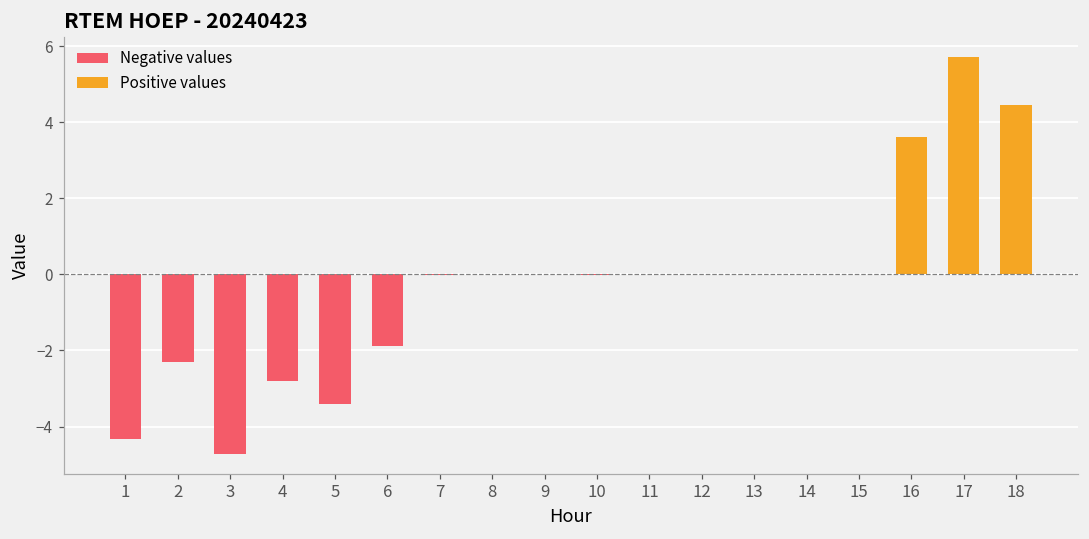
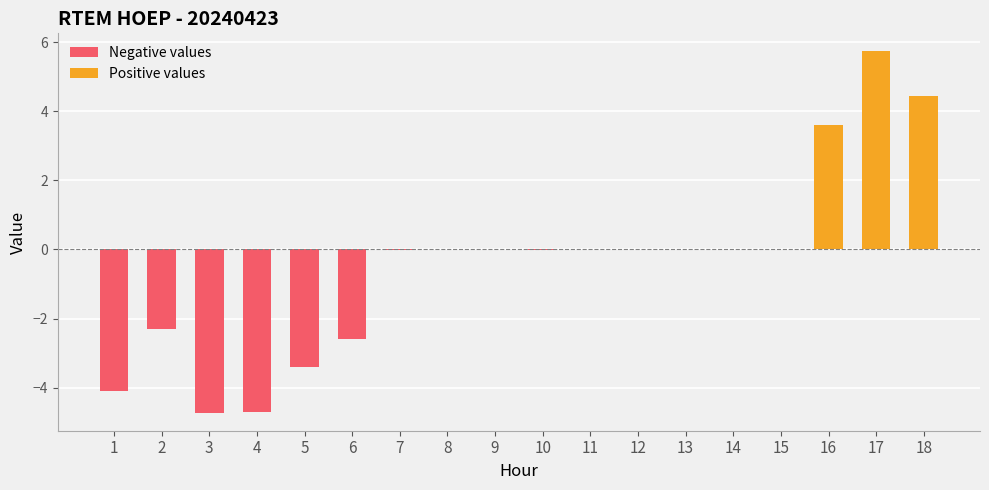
Negative values, 1: -4.3 -> -4.1
Negative values, 4: -2.8 -> -4.7
Negative values, 6: -1.9 -> -2.6
